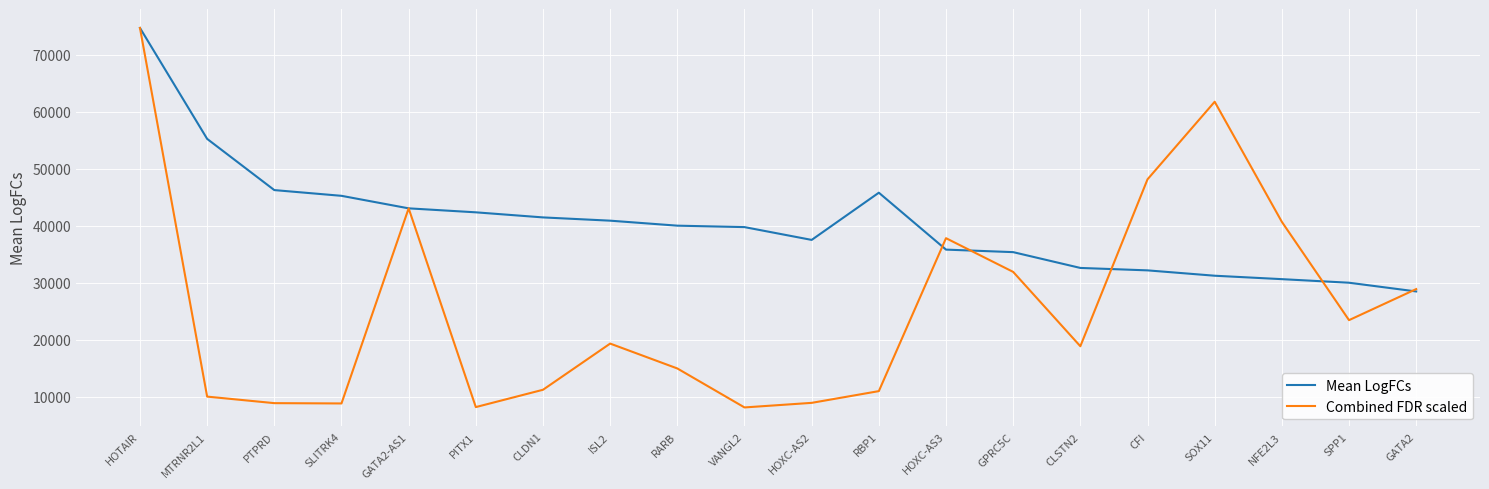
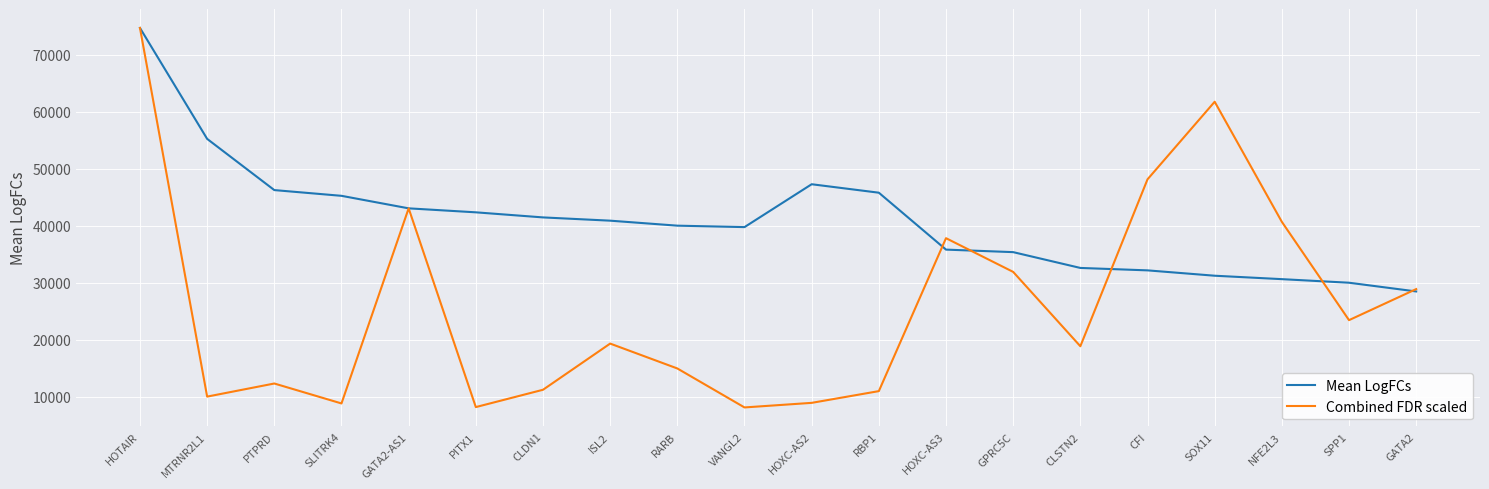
Combined FDR scaled, PTPRD: 9000 -> 12000
Mean LogFCs, HOXC-AS2: 38000 -> 47000
